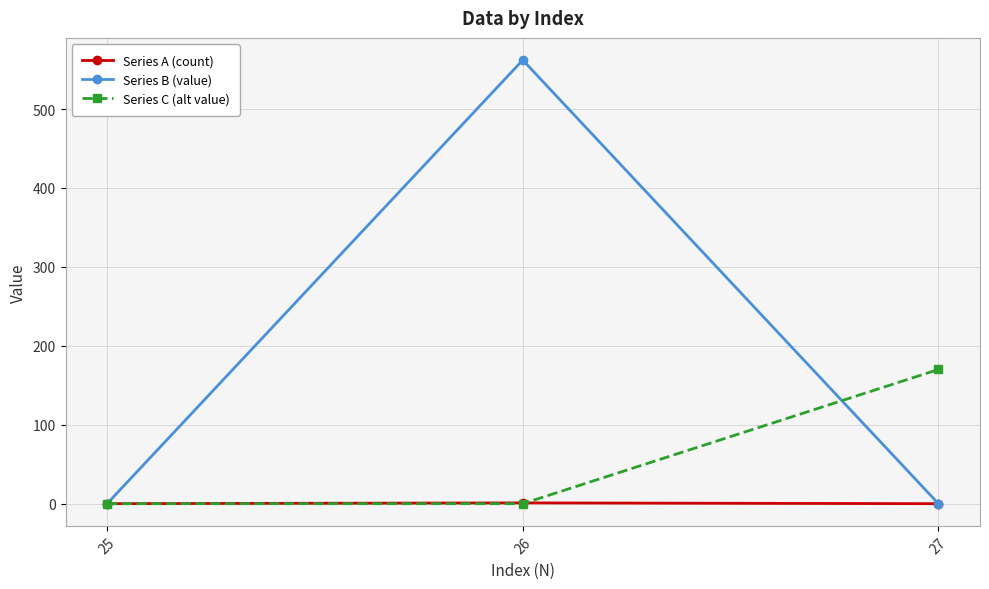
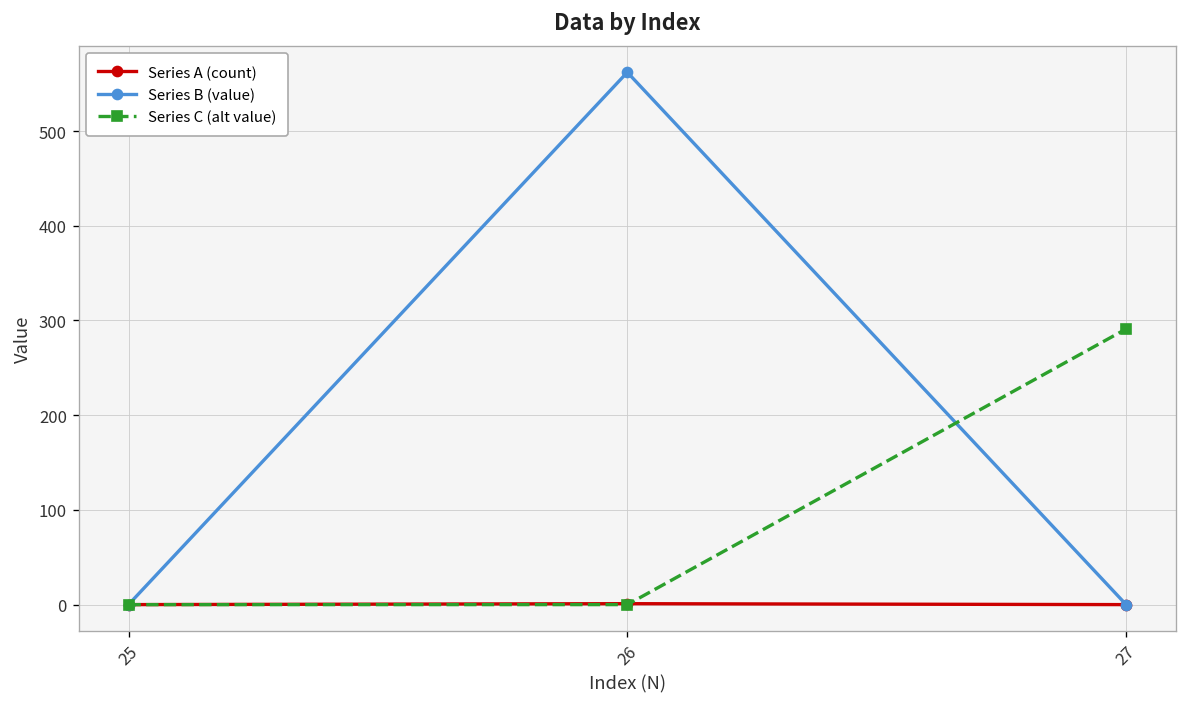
Series C (alt value), 27: 170 -> 290
